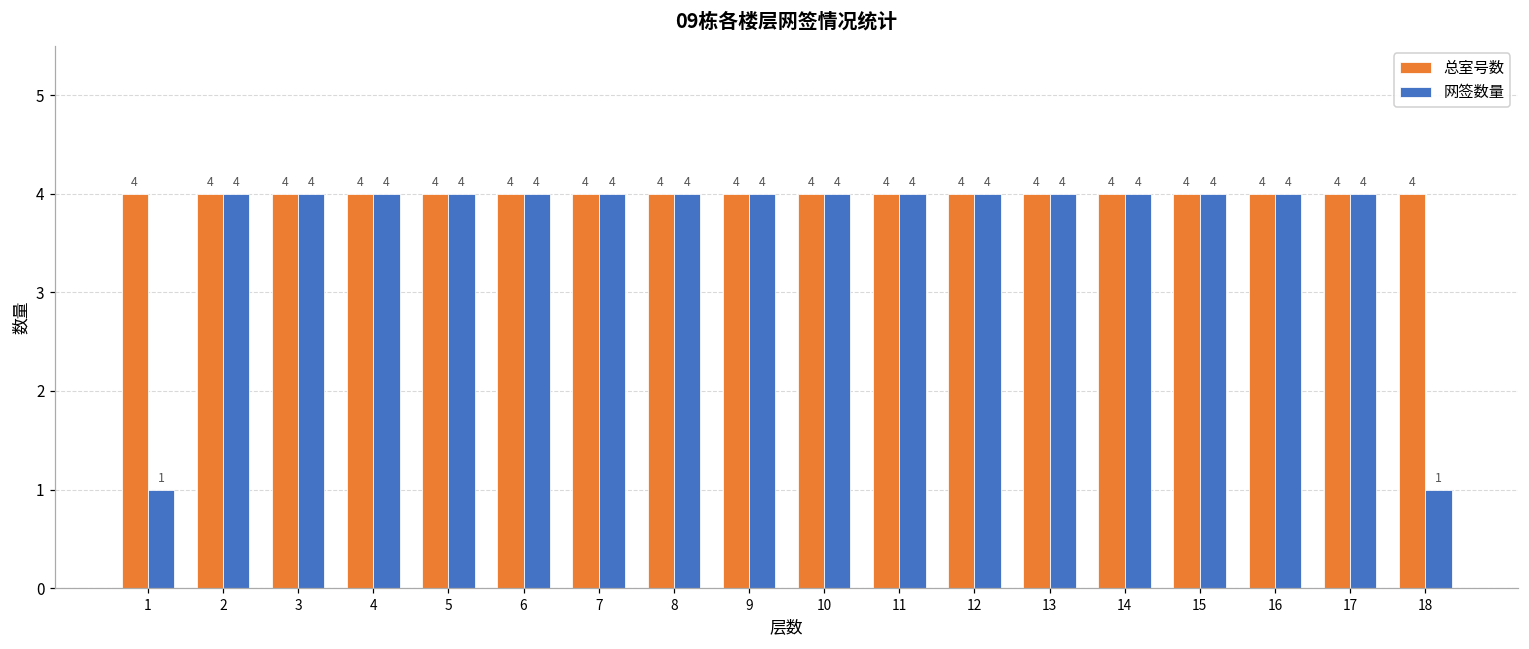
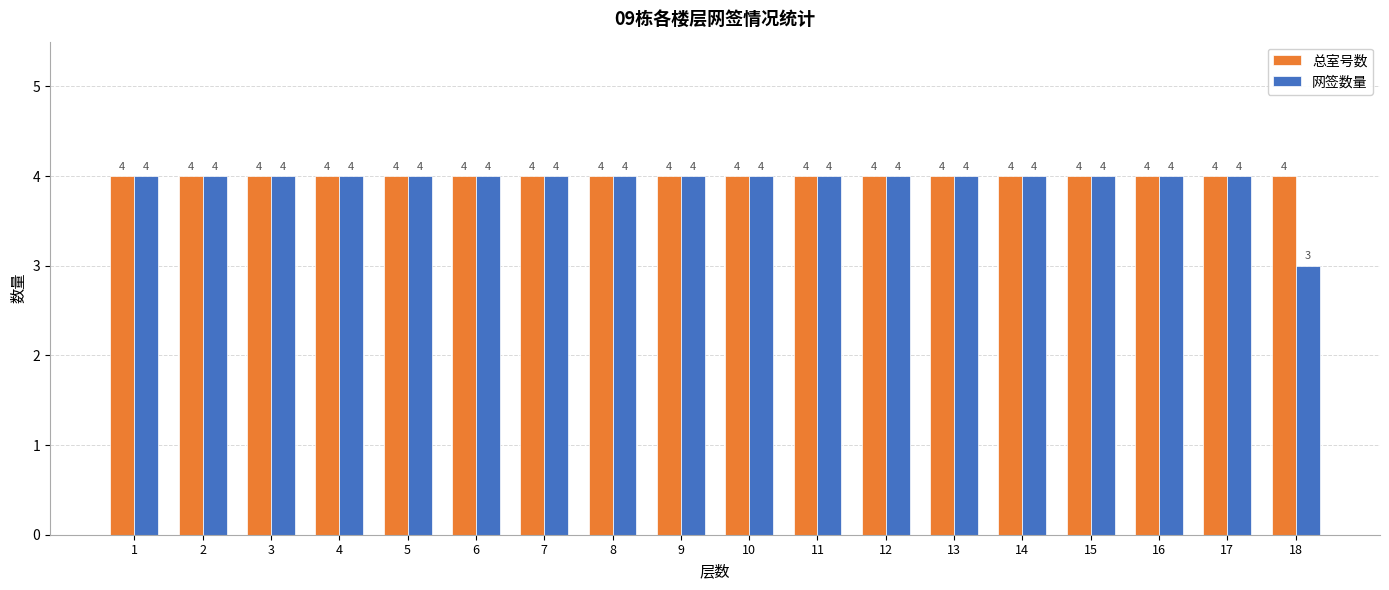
网签数量, 1: 1 -> 4
网签数量, 18: 1 -> 3
